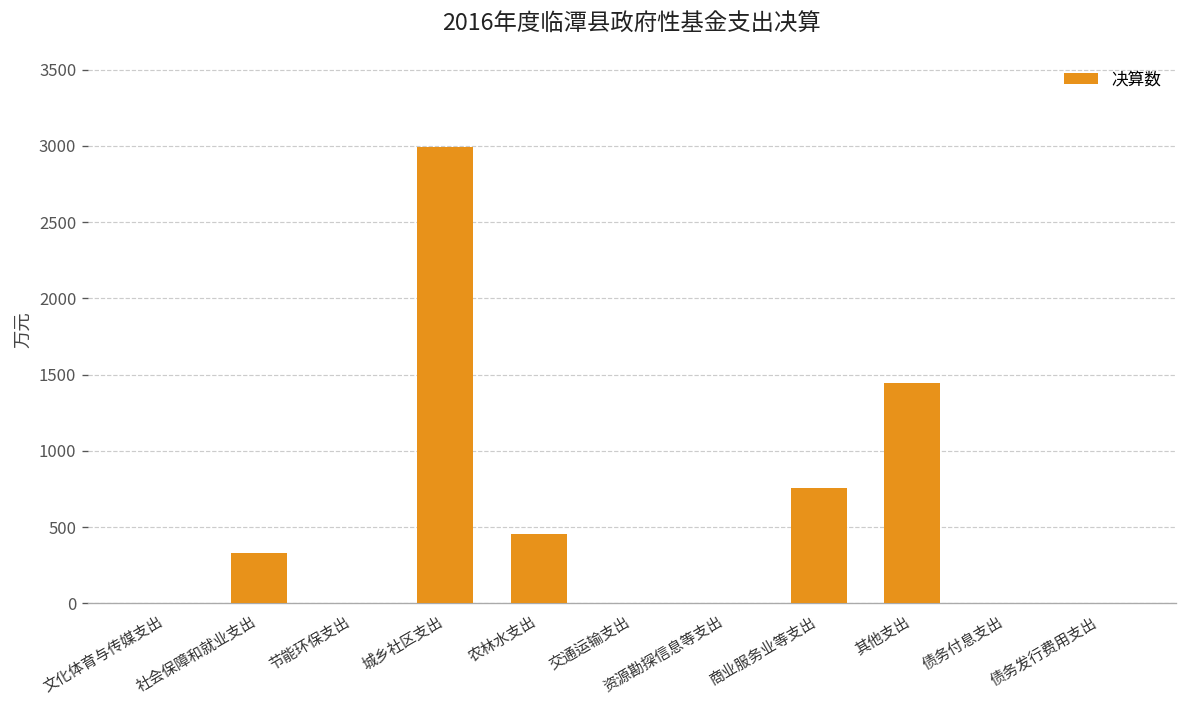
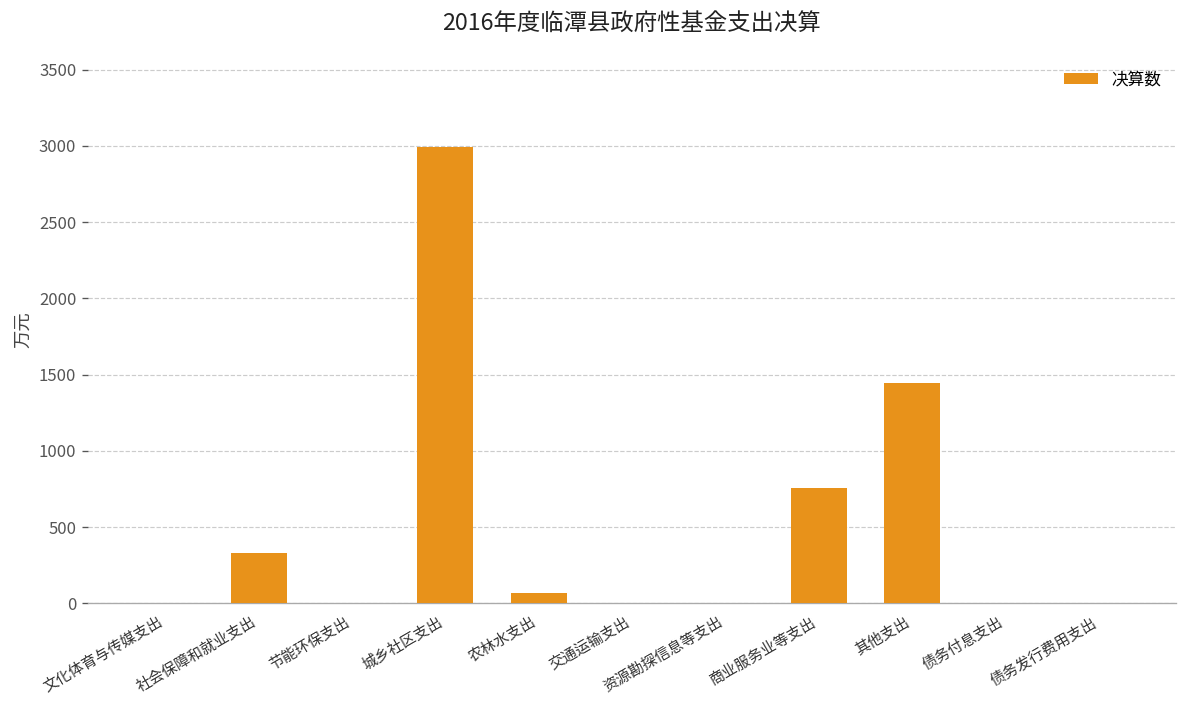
农林水支出: 450 -> 70
